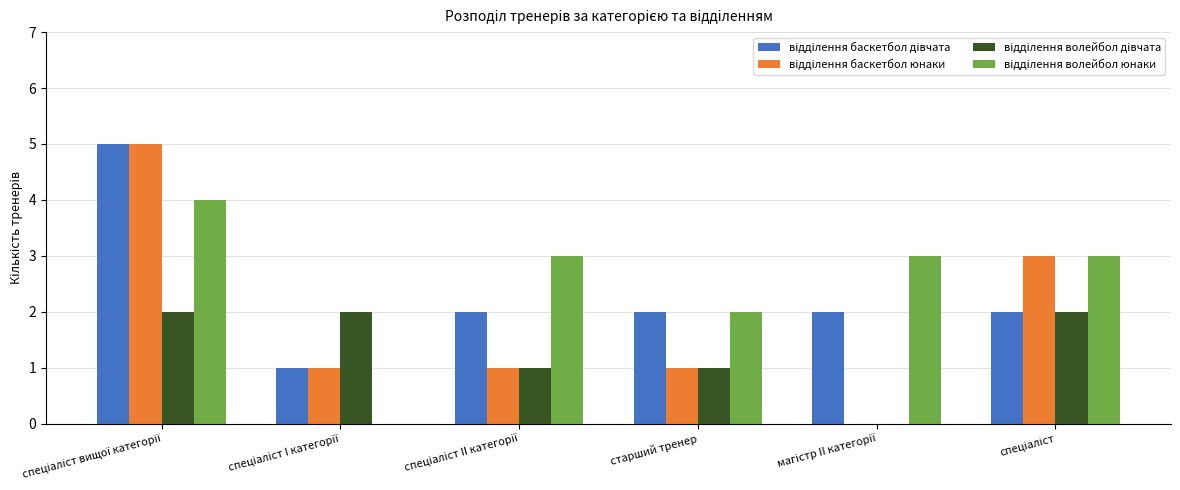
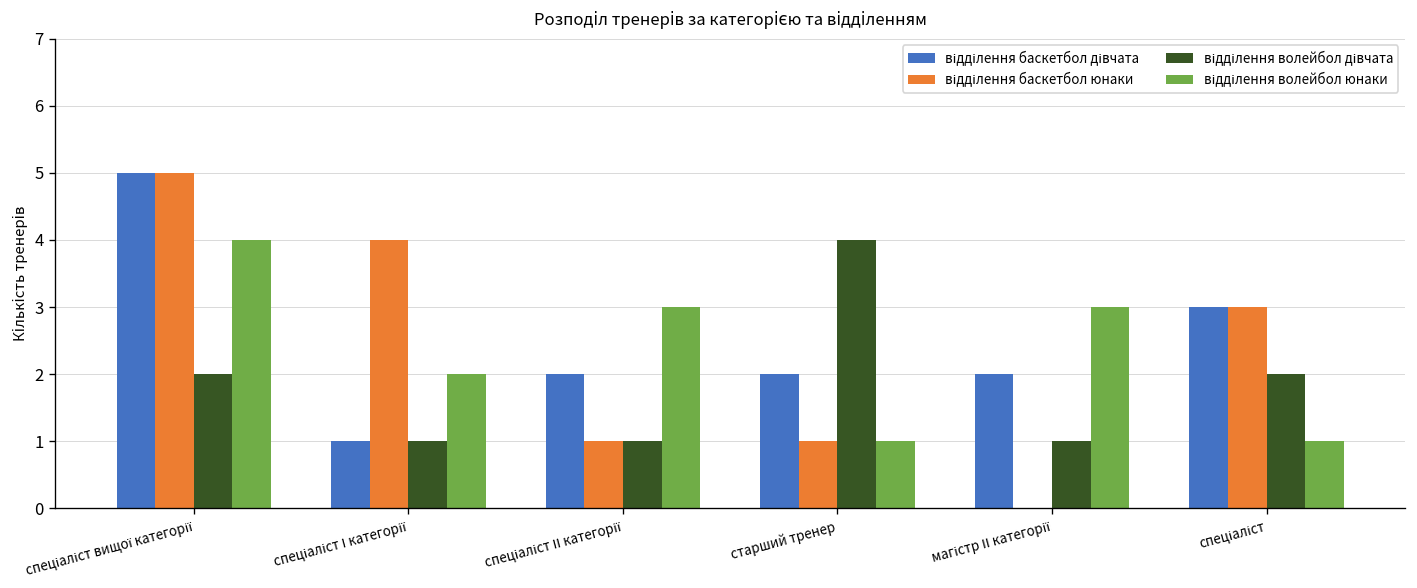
відділення баскетбол юнаки, спеціаліст І категорії: 1 -> 4
відділення волейбол дівчата, спеціаліст І категорії: 2 -> 1
відділення волейбол юнаки, спеціаліст І категорії: 0 -> 2
відділення волейбол дівчата, старший тренер: 1 -> 4
відділення волейбол юнаки, старший тренер: 2 -> 1
відділення волейбол дівчата, магістр ІІ категорії: 0 -> 1
відділення баскетбол дівчата, спеціаліст: 2 -> 3
відділення волейбол юнаки, спеціаліст: 3 -> 1
